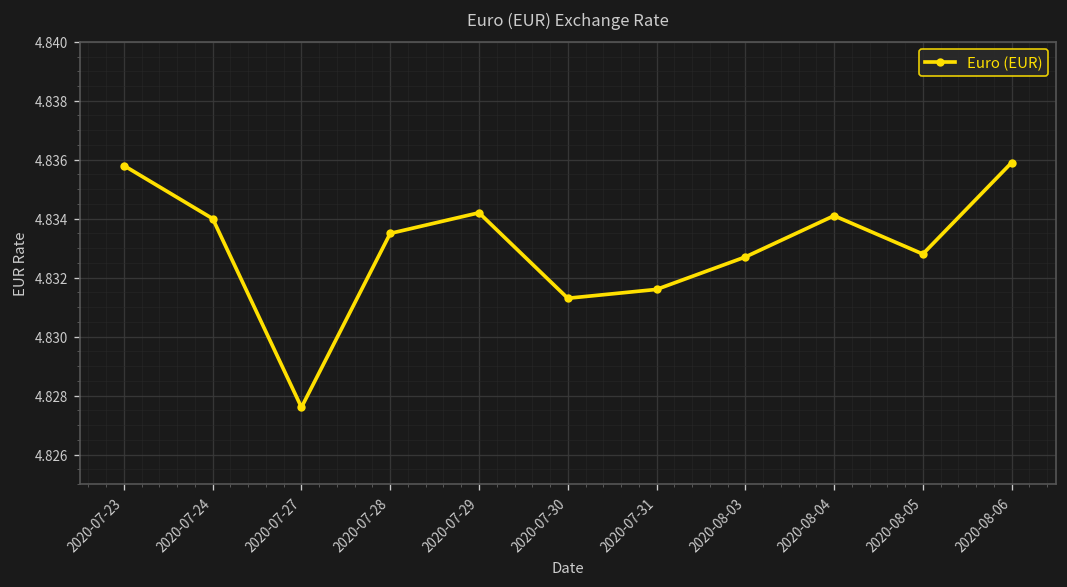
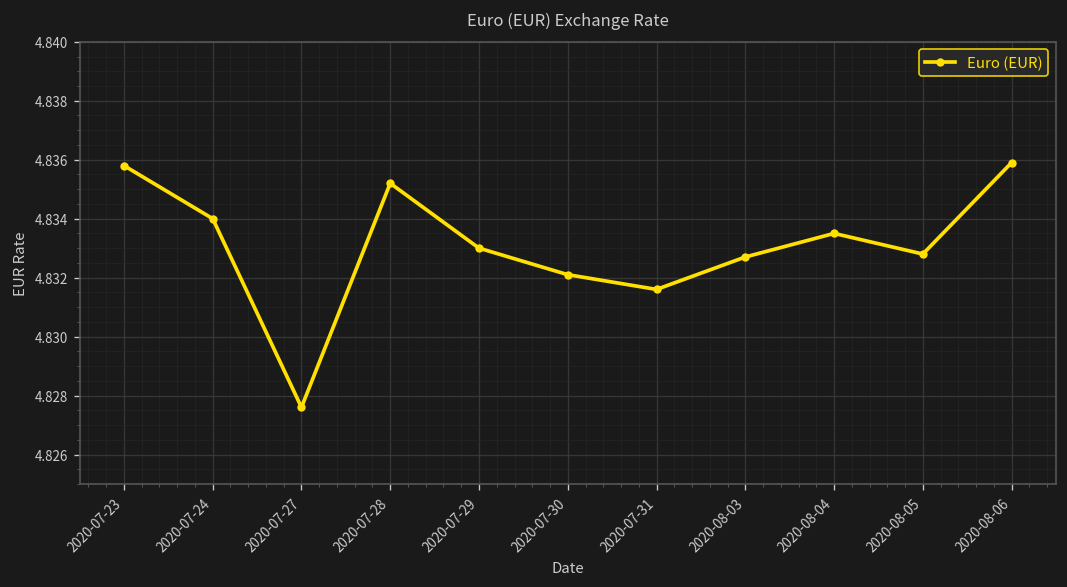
2020-07-28: 4.8335 -> 4.8352
2020-07-29: 4.8342 -> 4.8330
2020-07-30: 4.8313 -> 4.8321
2020-08-04: 4.8341 -> 4.8335
